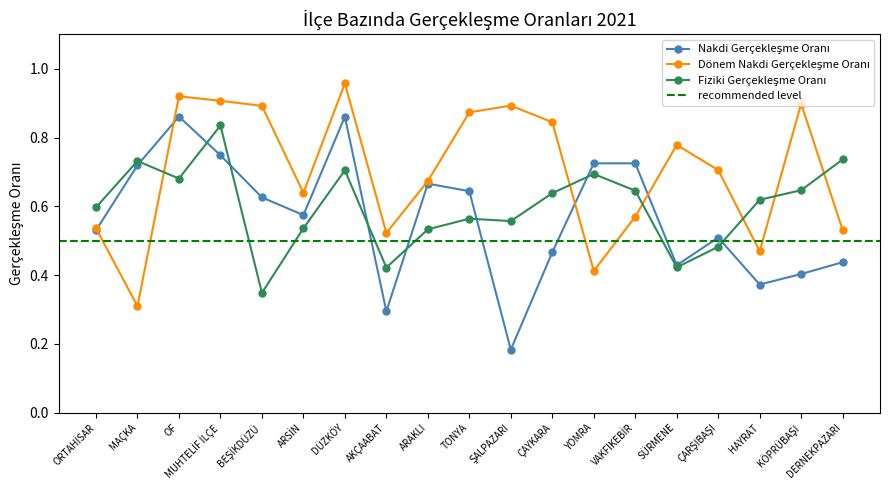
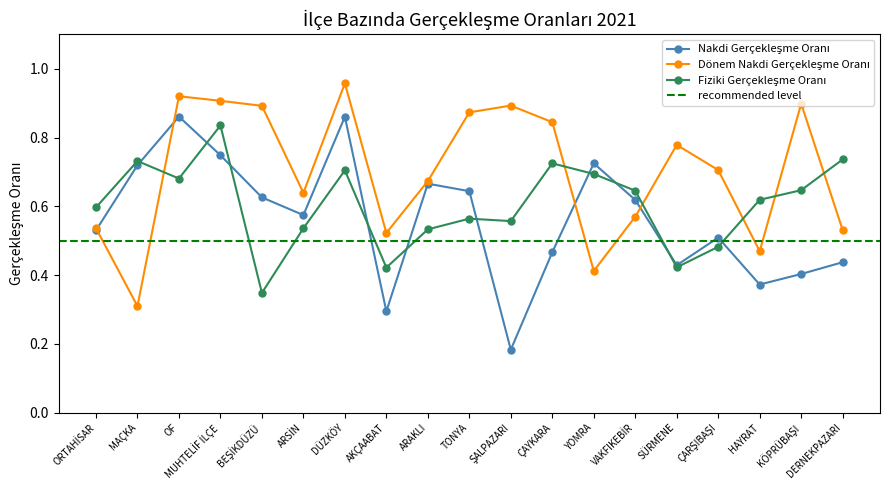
Fiziki Gerçekleşme Oranı, ÇAYKARA: 0.64 -> 0.73
Nakdi Gerçekleşme Oranı, VAKFIKEBİR: 0.73 -> 0.62
